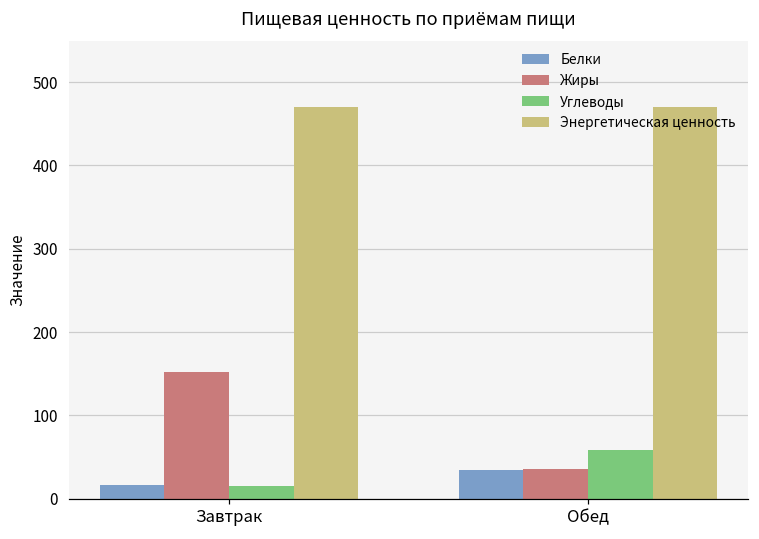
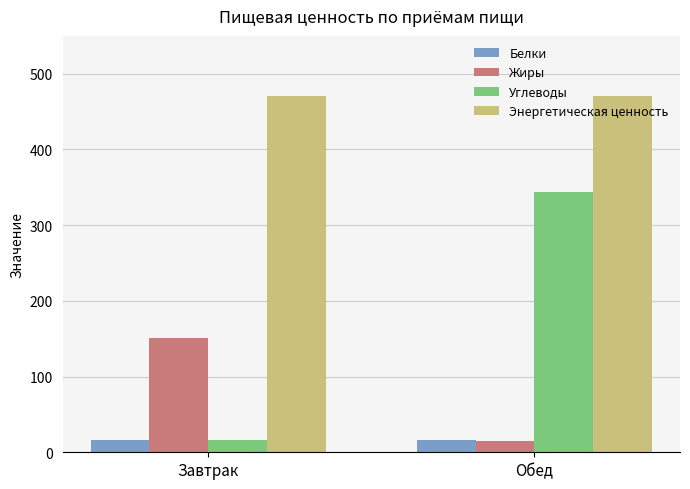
Белки, Обед: 30 -> 20
Жиры, Обед: 40 -> 20
Углеводы, Обед: 60 -> 340
